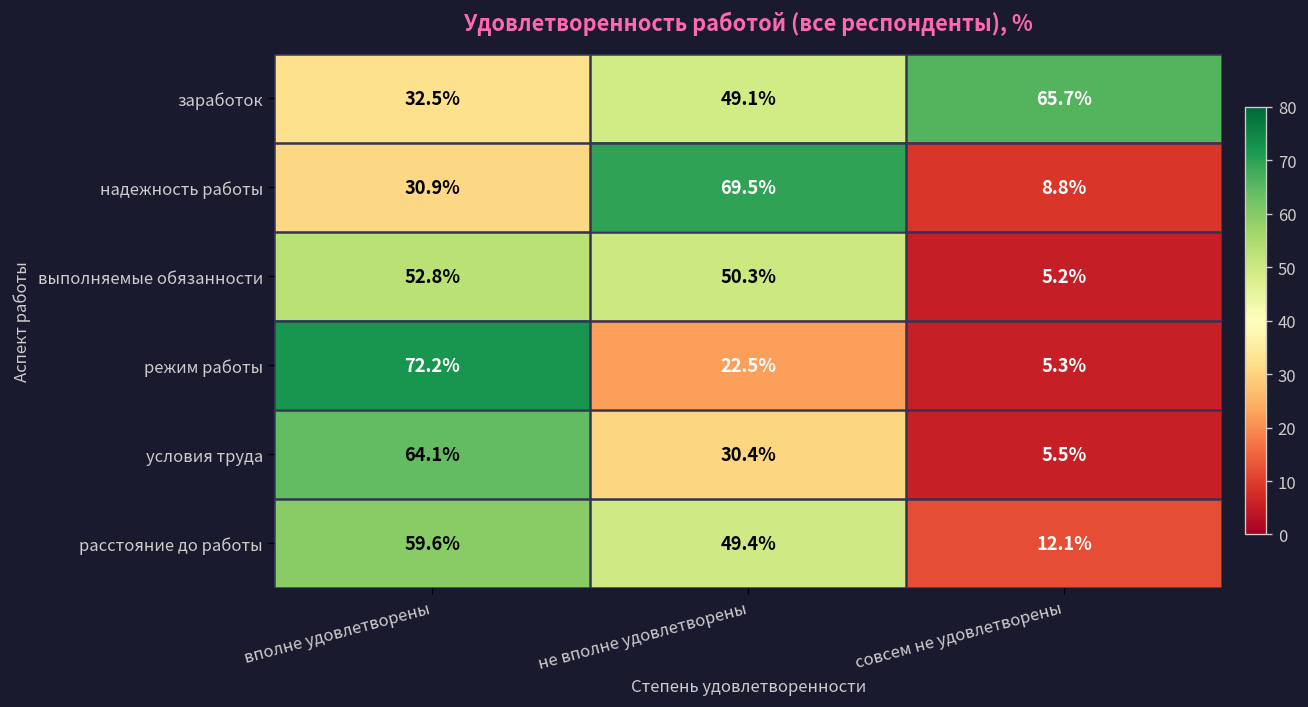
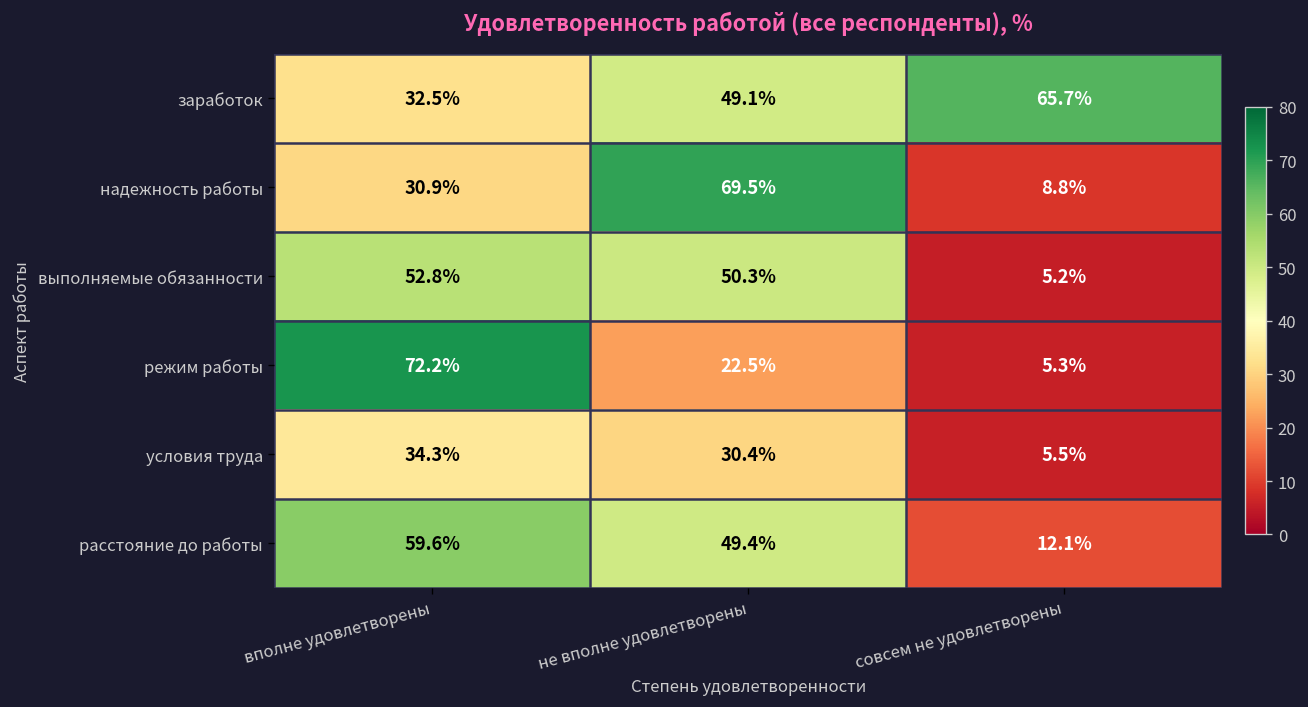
условия труда, вполне удовлетворены: 64.1% -> 34.3%
